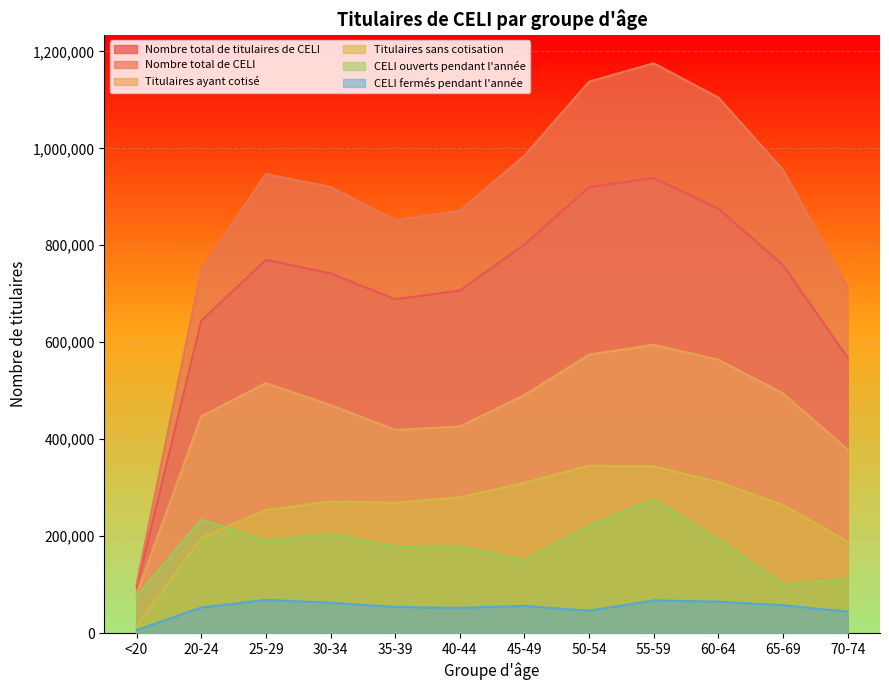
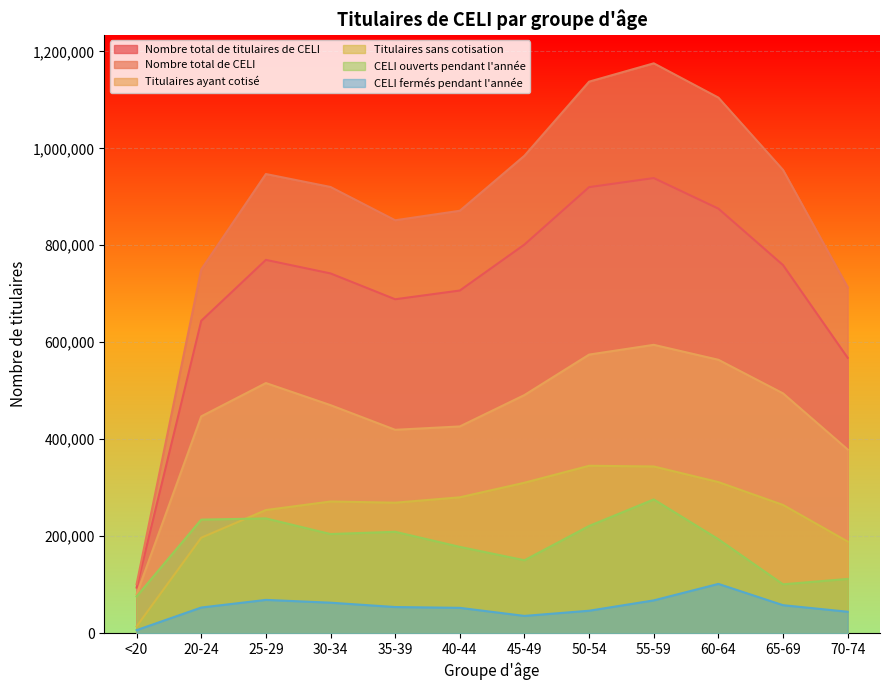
CELI ouverts pendant l'année, 25-29: 190,000 -> 240,000
CELI ouverts pendant l'année, 35-39: 180,000 -> 210,000
CELI fermés pendant l'année, 45-49: 60,000 -> 40,000
CELI fermés pendant l'année, 60-64: 70,000 -> 100,000
